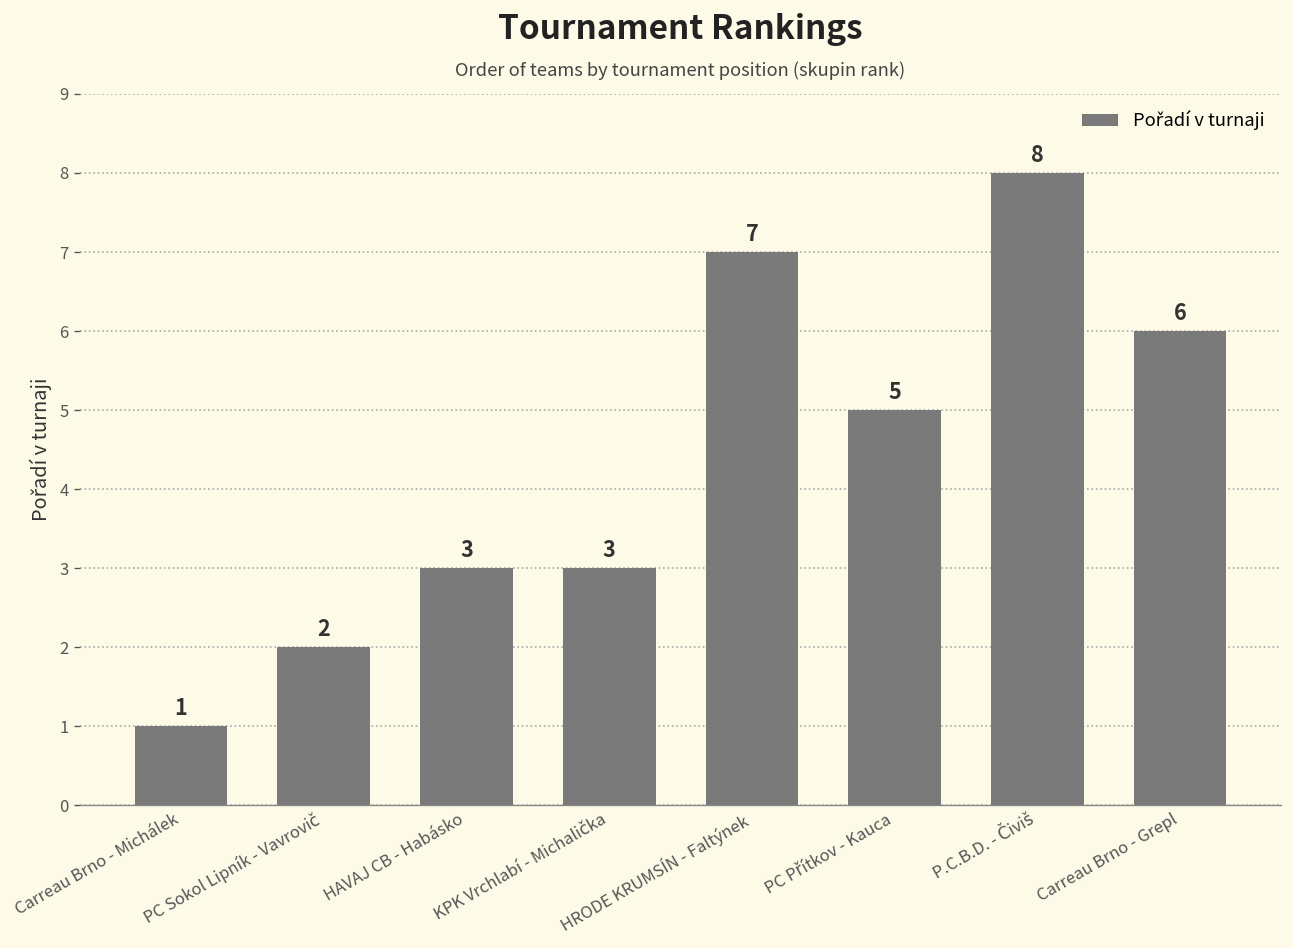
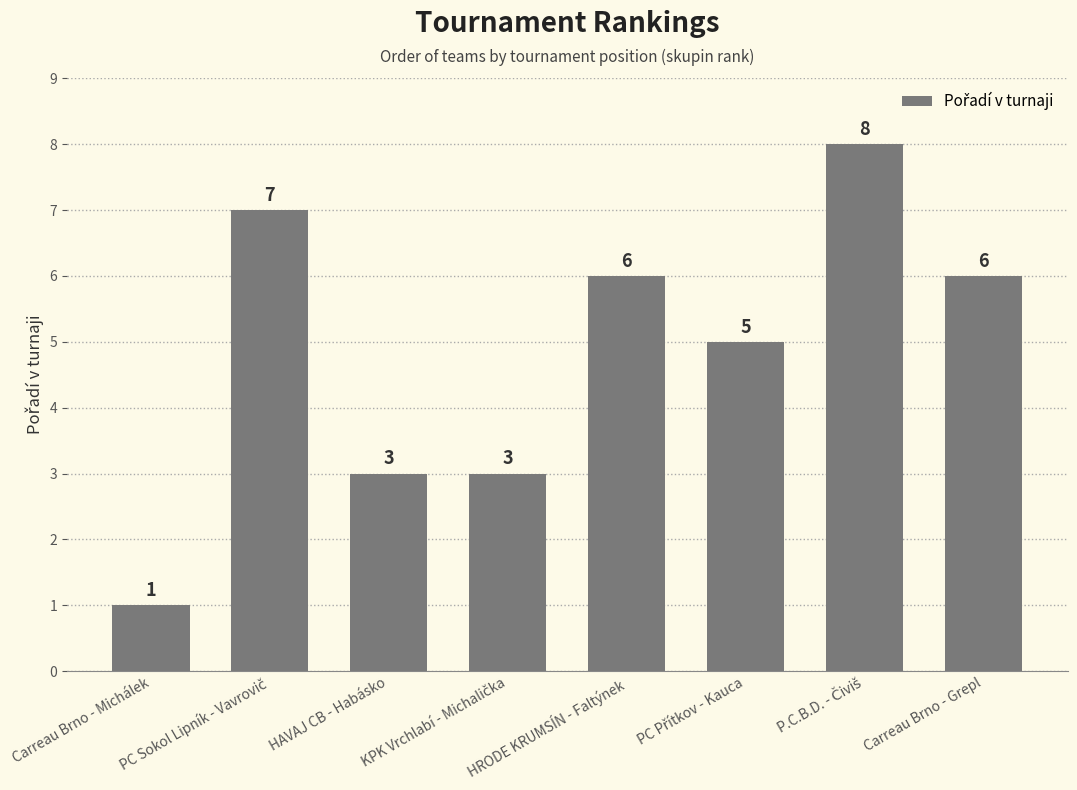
PC Sokol Lipník - Vavrovič: 2 -> 7
HRODE KRUMSÍN - Faltýnek: 7 -> 6
